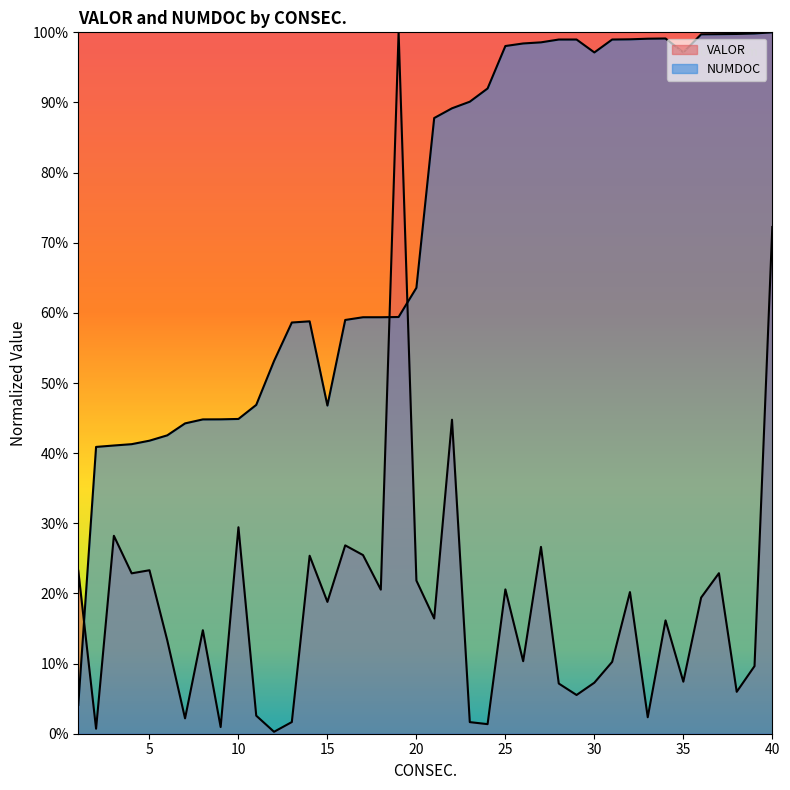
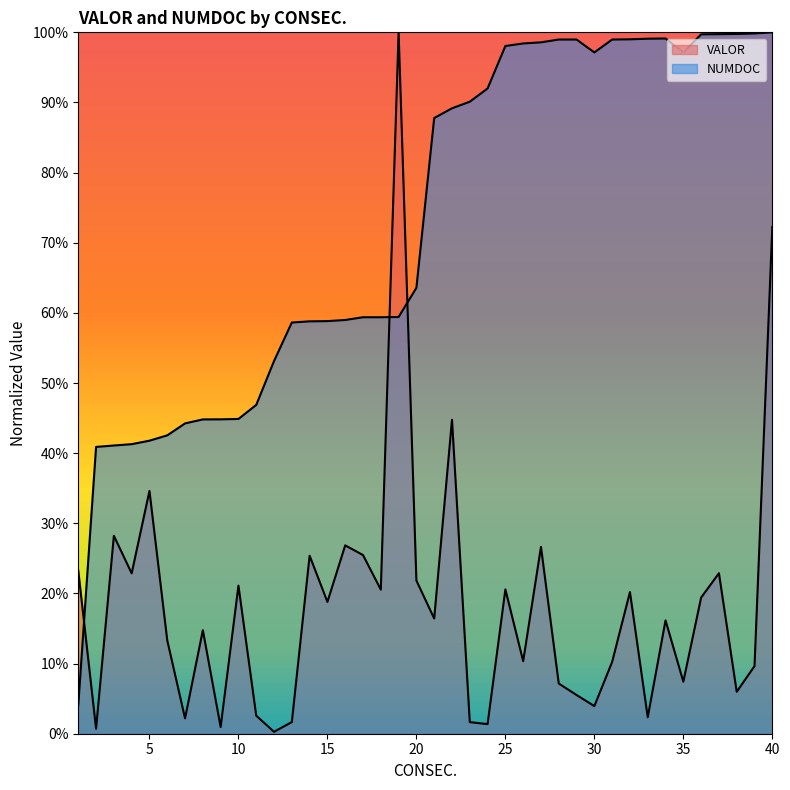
VALOR, 5: 23% -> 35%
VALOR, 10: 29% -> 21%
NUMDOC, 15: 47% -> 59%
VALOR, 30: 7% -> 4%
